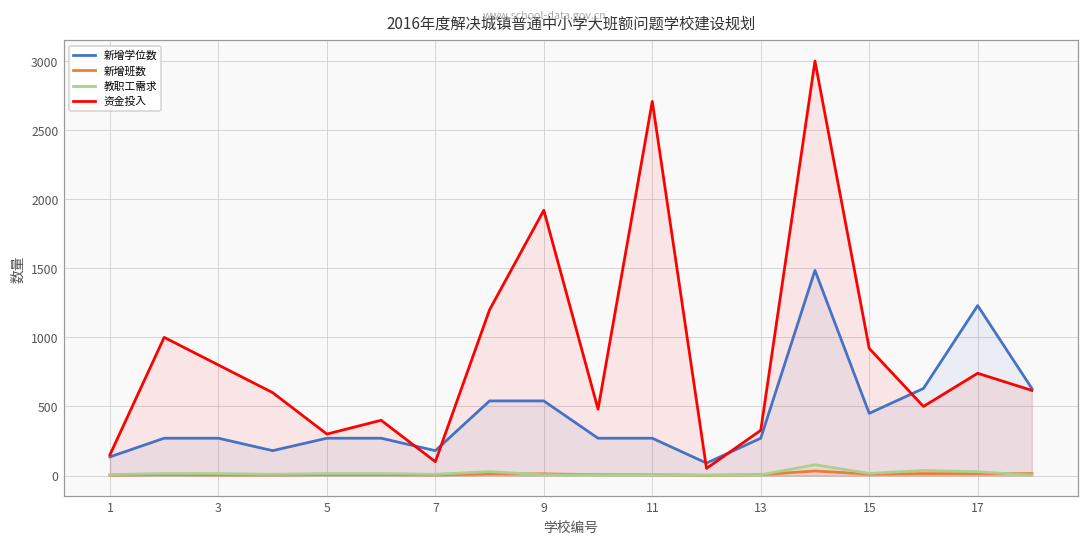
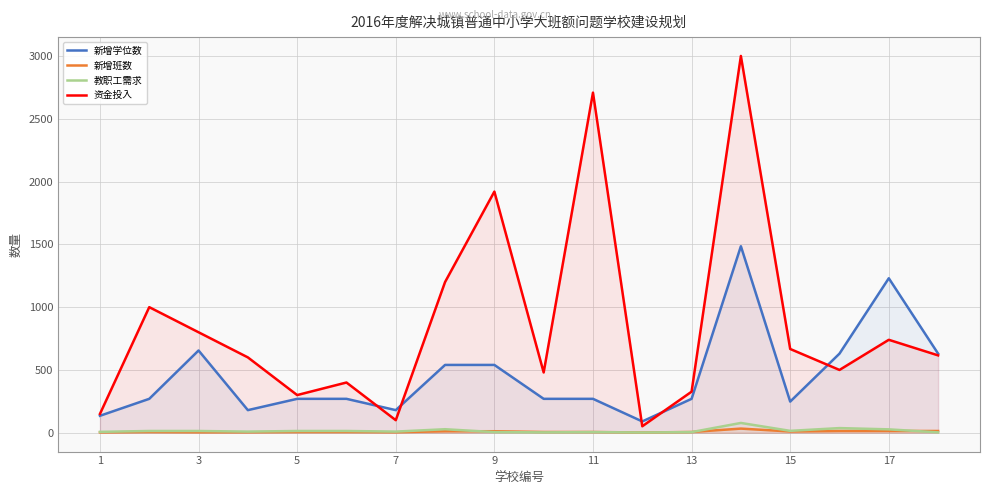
新增学位数, 3: 270 -> 660
新增学位数, 15: 450 -> 250
资金投入, 15: 920 -> 670
